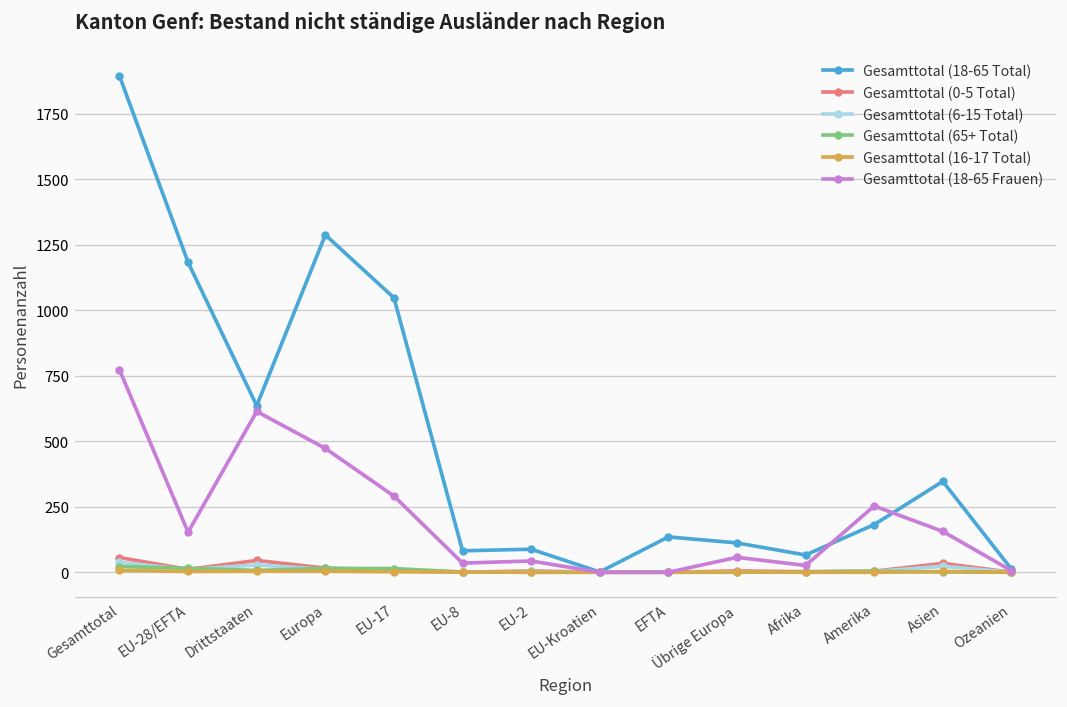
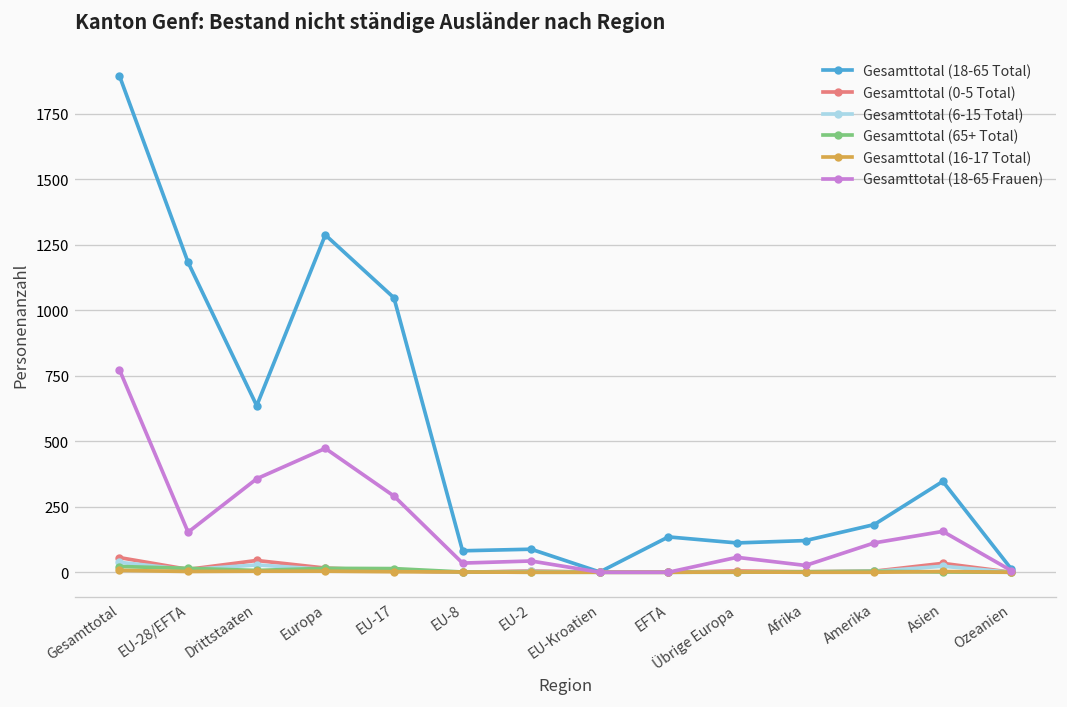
Gesamttotal (18-65 Frauen), Drittstaaten: 610 -> 360
Gesamttotal (18-65 Total), Afrika: 70 -> 120
Gesamttotal (18-65 Frauen), Amerika: 250 -> 110
